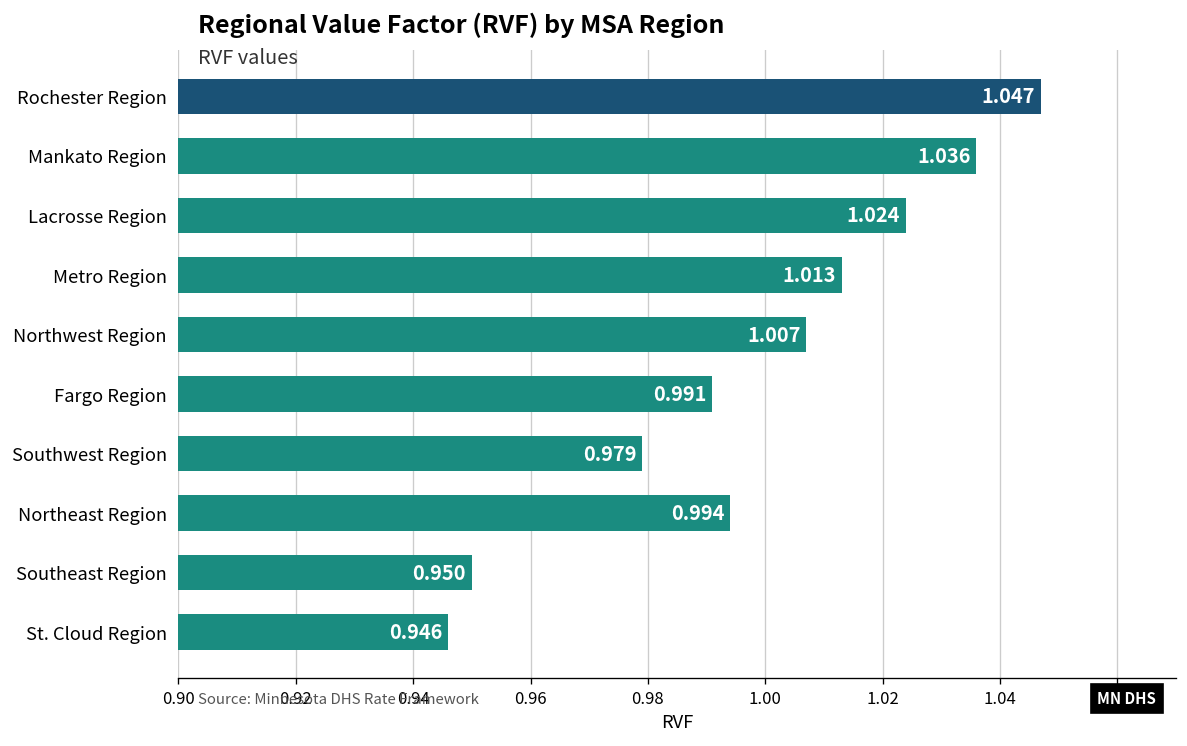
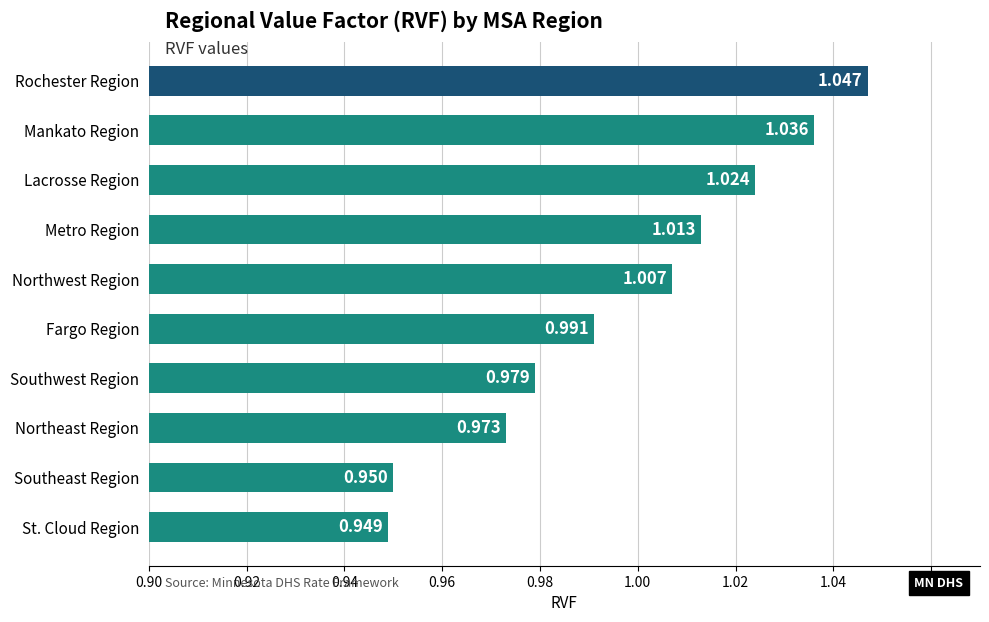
Northeast Region: 0.994 -> 0.973
St. Cloud Region: 0.946 -> 0.949
